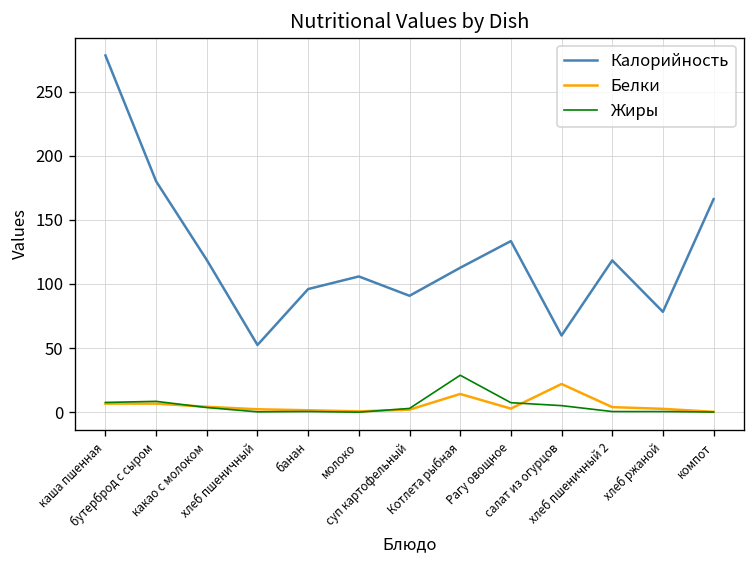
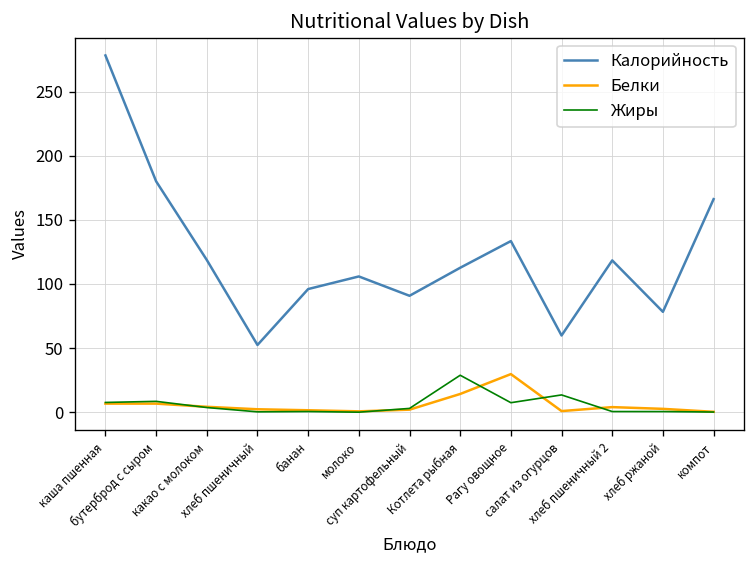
Белки, Рагу овощное: 3 -> 30
Белки, салат из огурцов: 22 -> 1
Жиры, салат из огурцов: 5 -> 13
